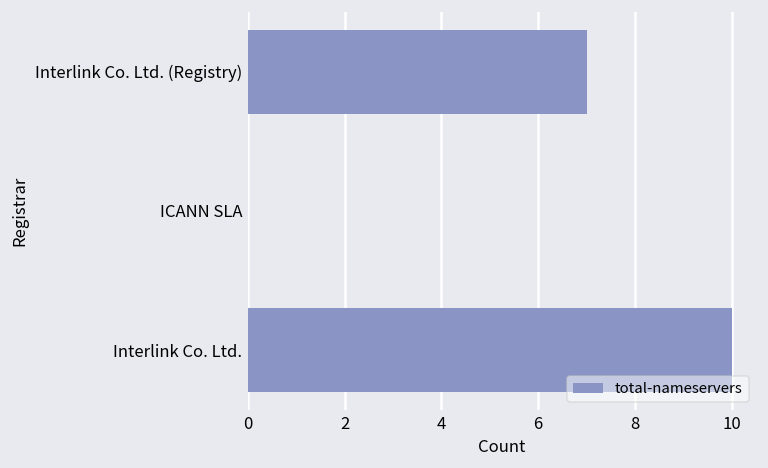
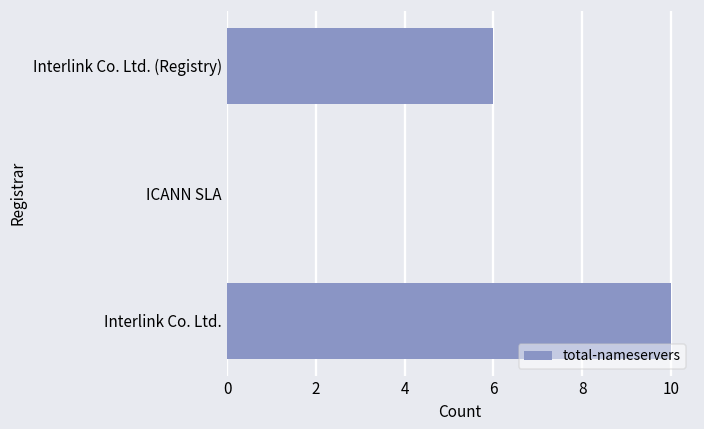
Interlink Co. Ltd. (Registry): 7 -> 6
